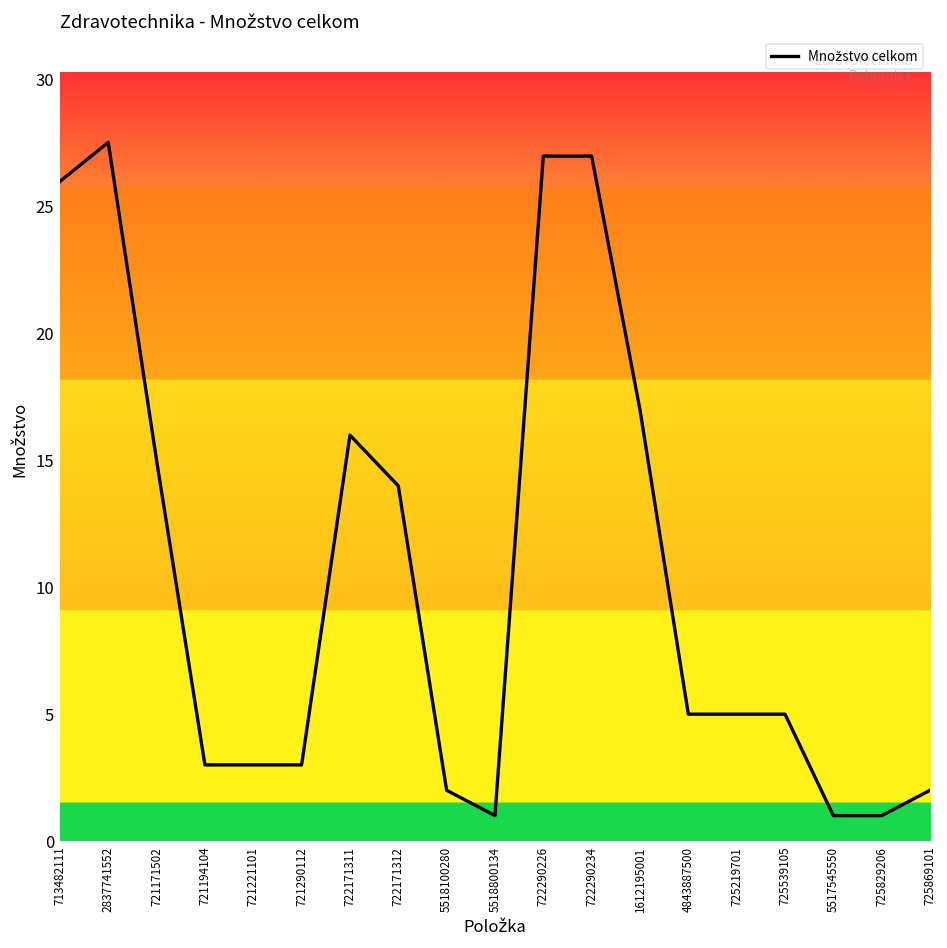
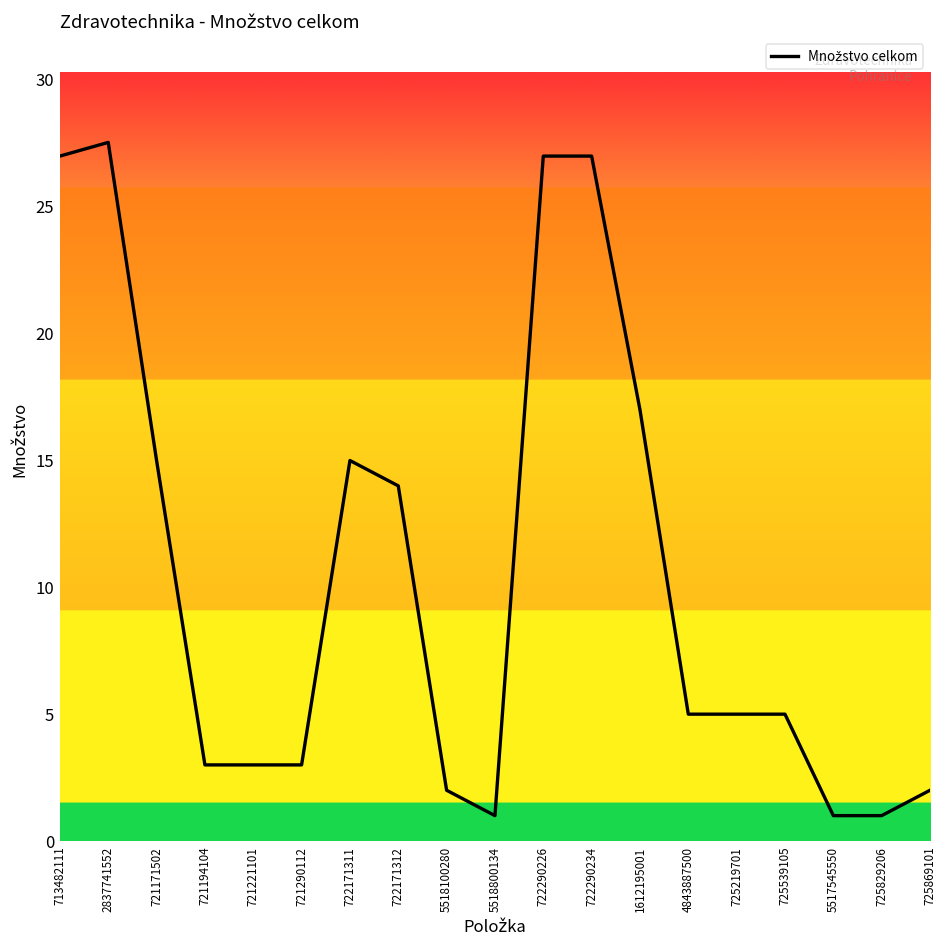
713482111: 26 -> 27
722171311: 16 -> 15
